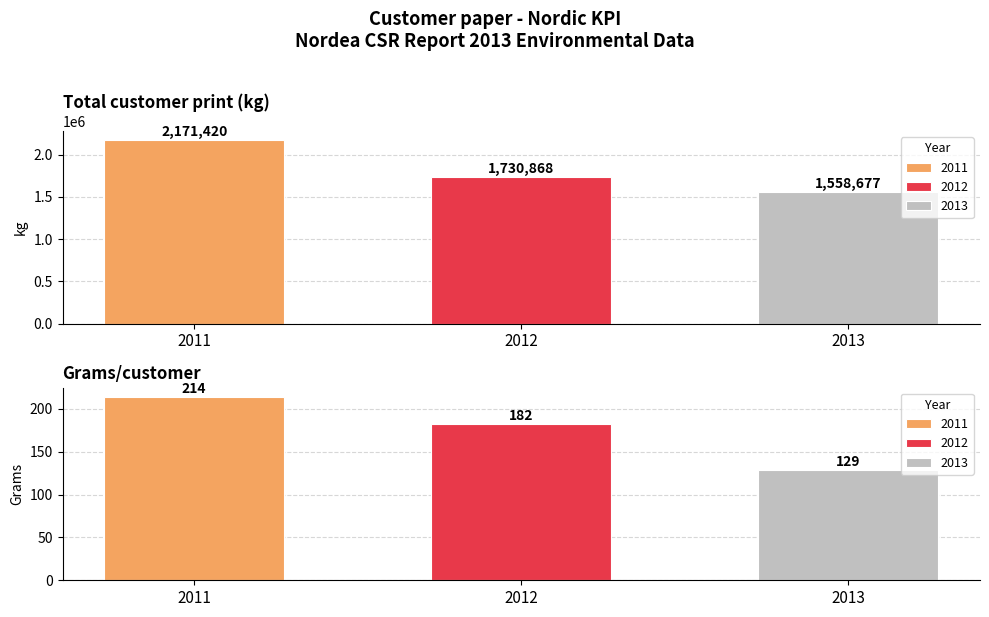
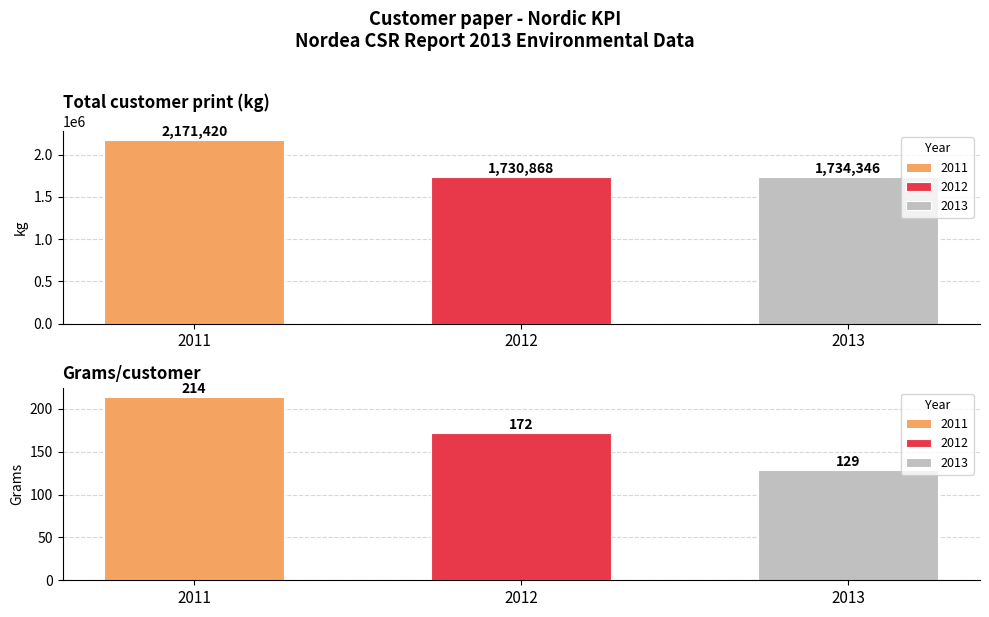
Total customer print (kg), 2013: 1,558,677 -> 1,734,346
Grams/customer, 2012: 182 -> 172
